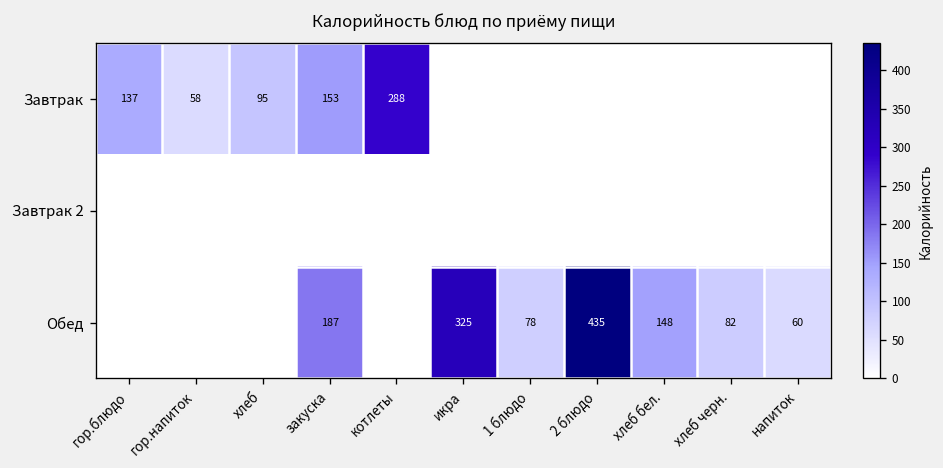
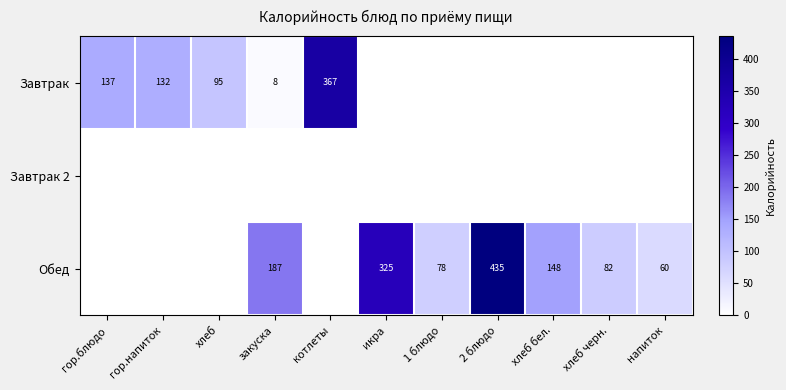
Завтрак, гор.напиток: 58 -> 132
Завтрак, закуска: 153 -> 8
Завтрак, котлеты: 288 -> 367
